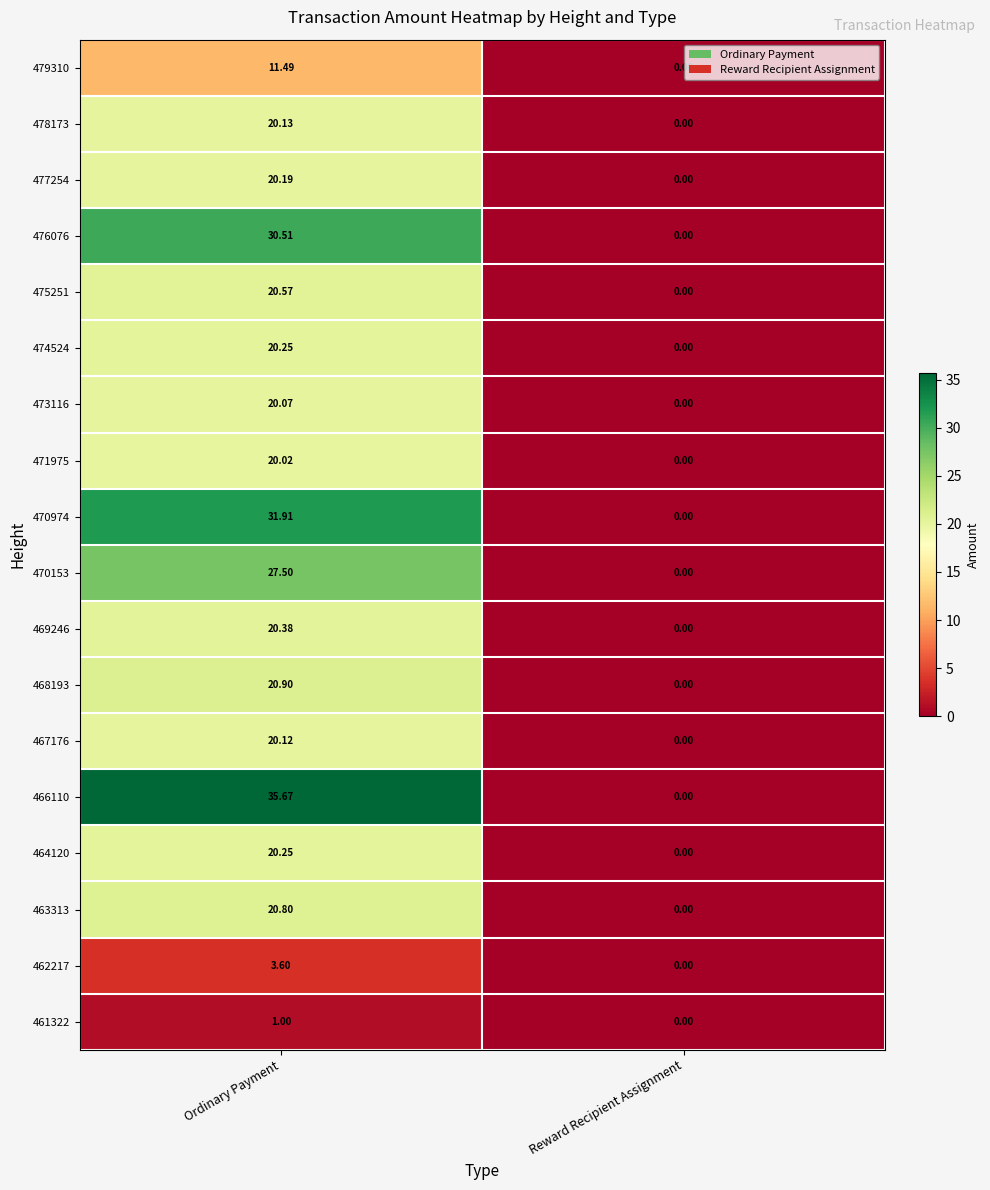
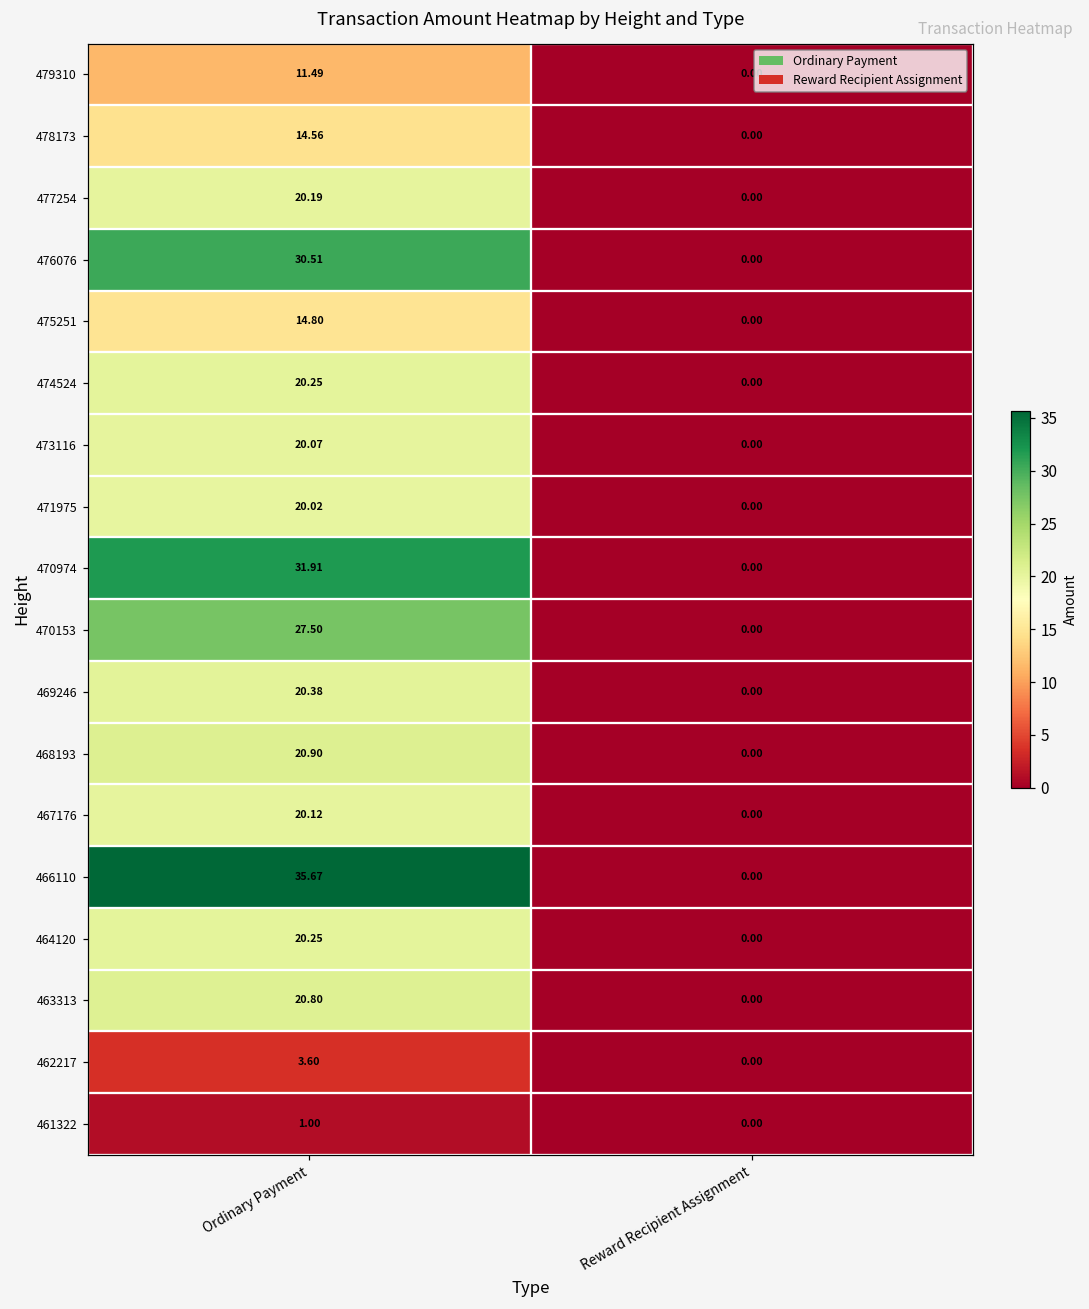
478173, Ordinary Payment: 20.13 -> 14.56
475251, Ordinary Payment: 20.57 -> 14.80
